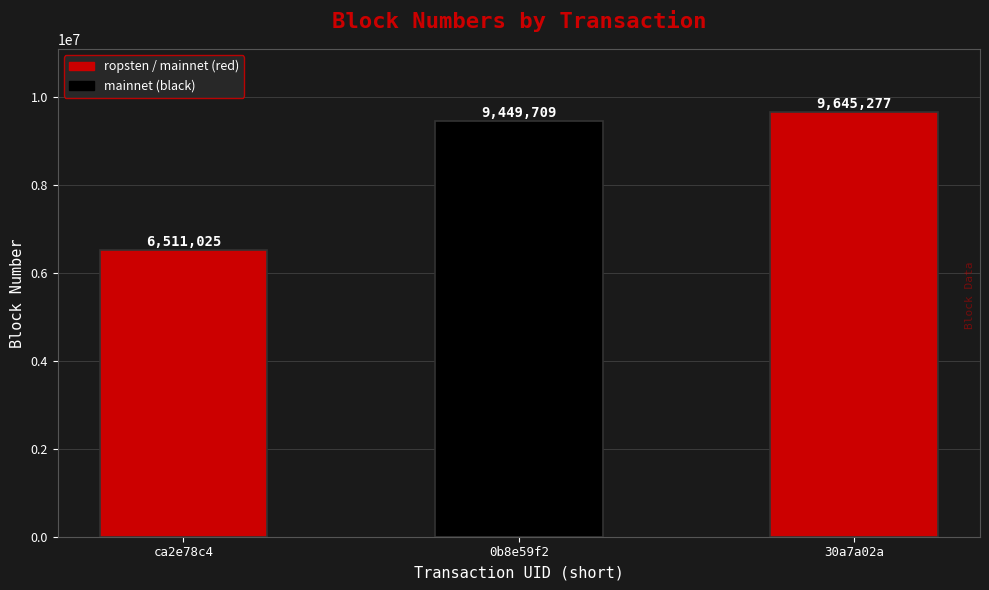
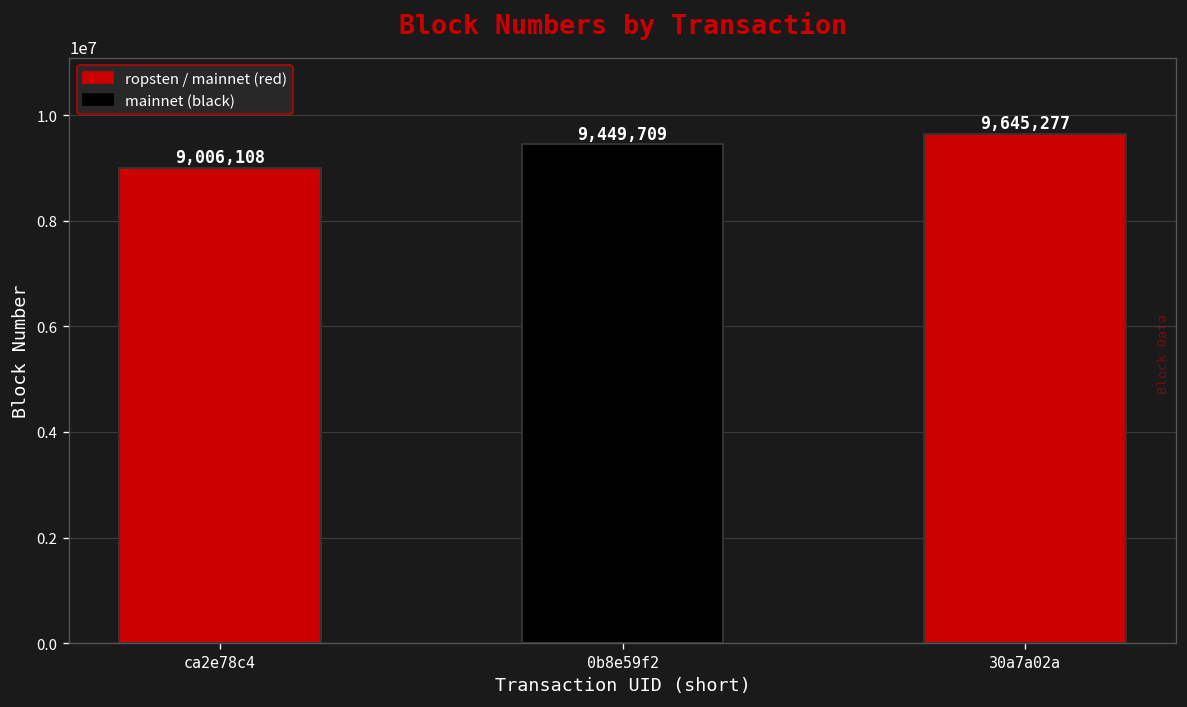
ca2e78c4: 6,511,025 -> 9,006,108
